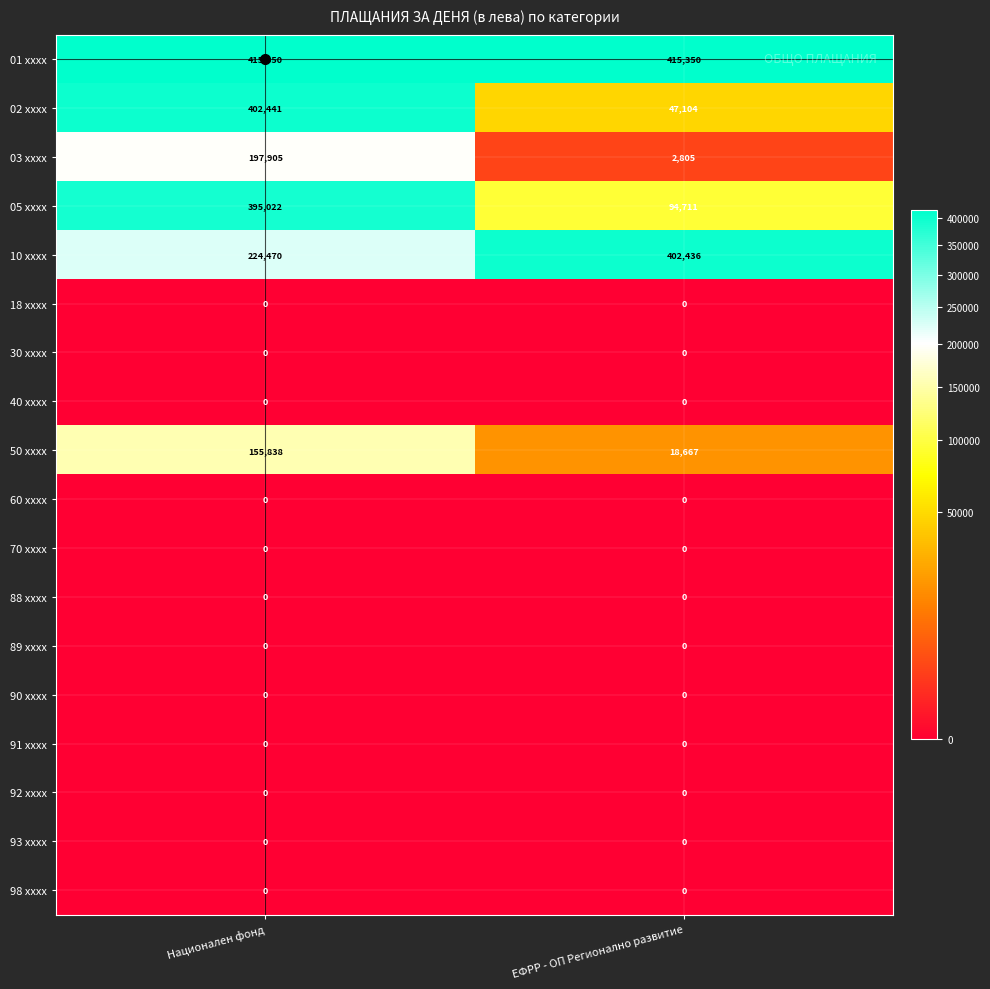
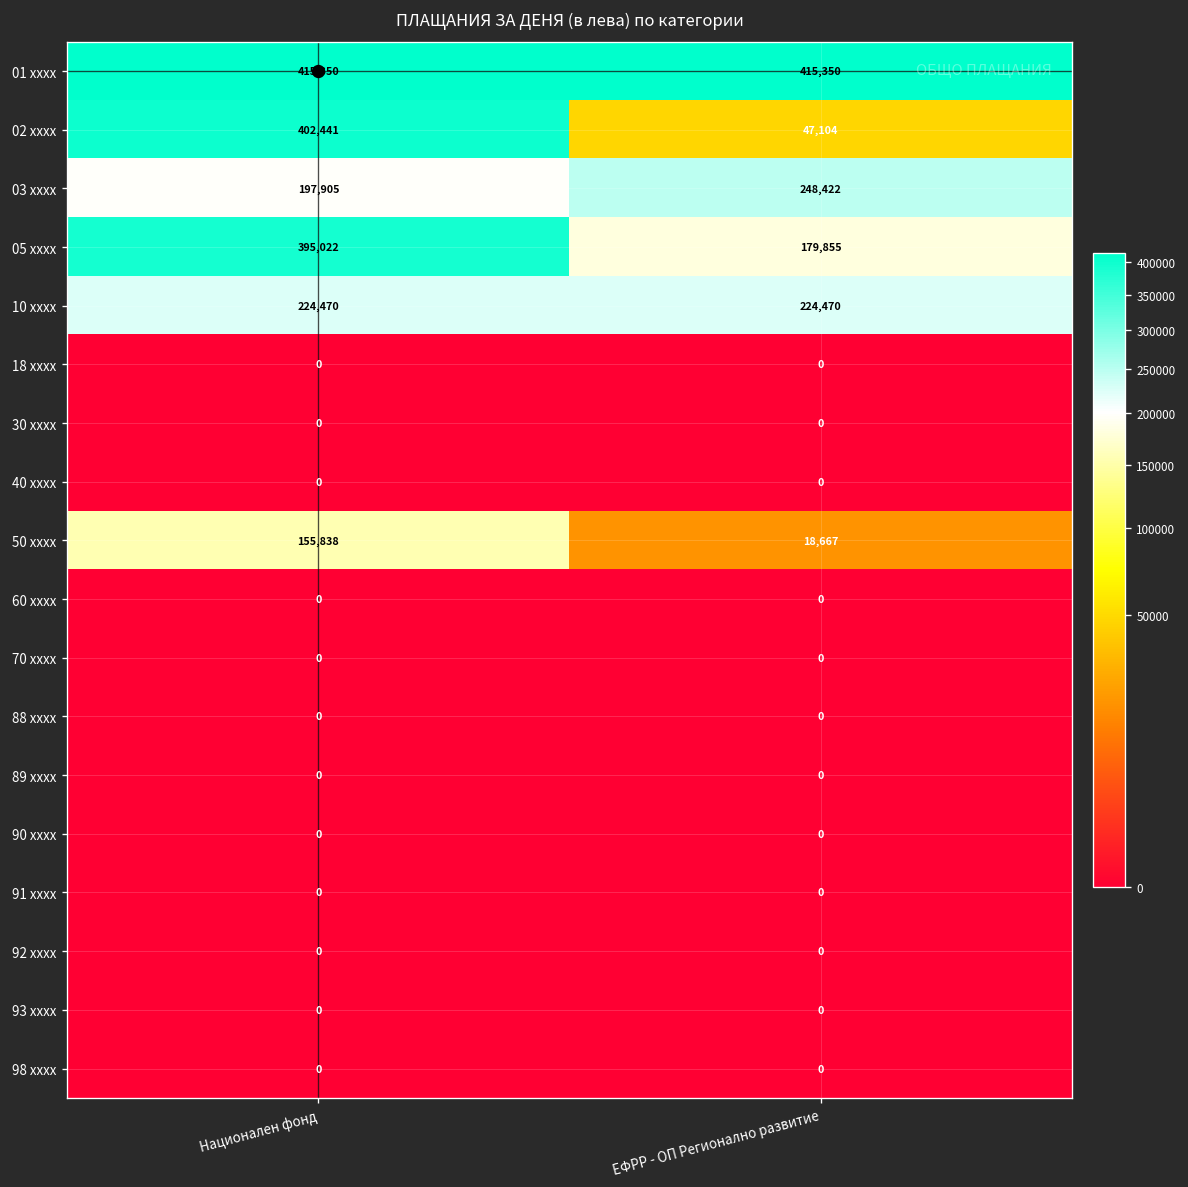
03 xxxx, ЕФРР - ОП Регионално развитие: 2,805 -> 248,422
05 xxxx, ЕФРР - ОП Регионално развитие: 94,711 -> 179,855
10 xxxx, ЕФРР - ОП Регионално развитие: 402,436 -> 224,470
